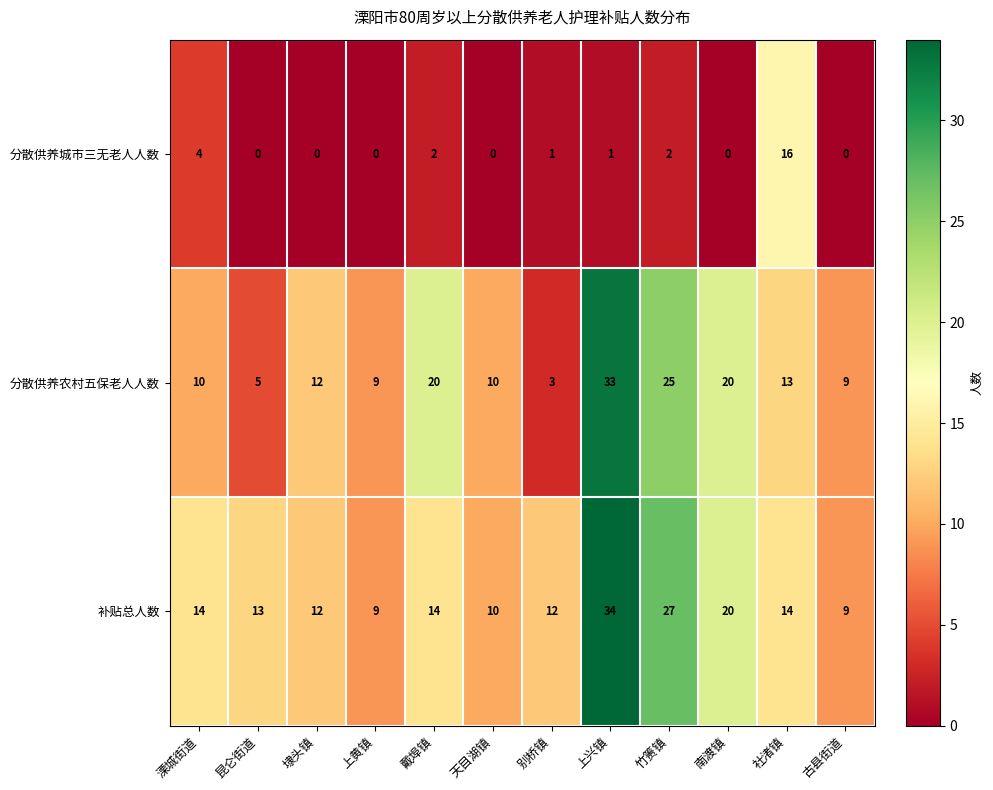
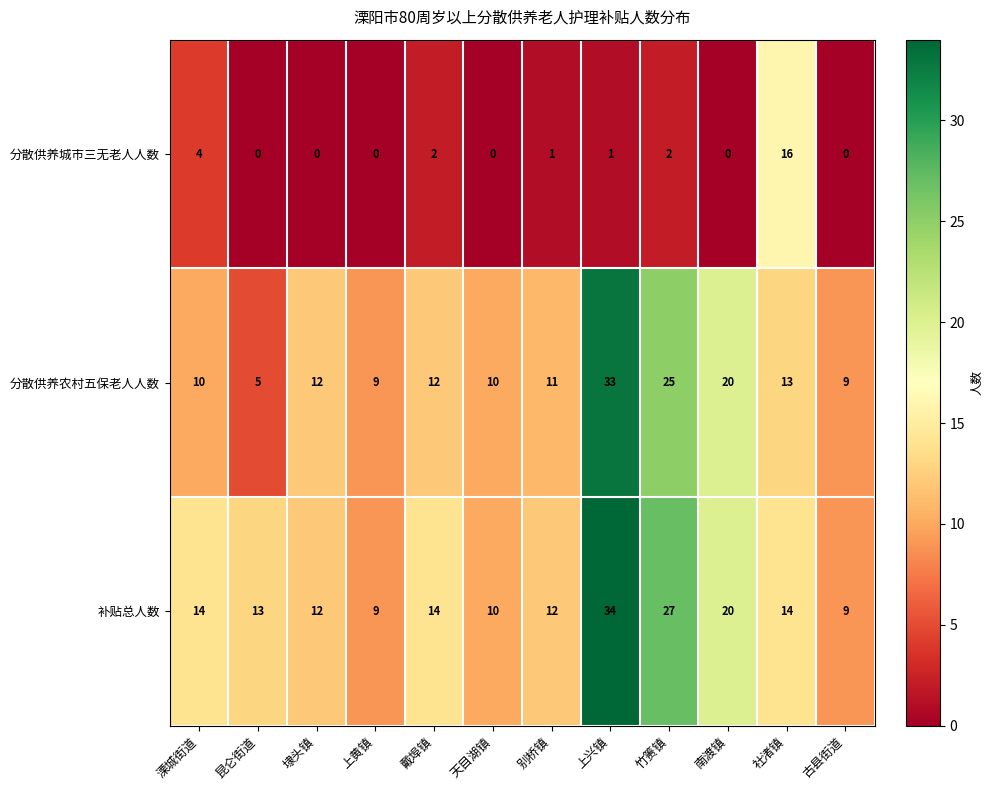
分散供养农村五保老人人数, 戴埠镇: 20 -> 12
分散供养农村五保老人人数, 别桥镇: 3 -> 11
